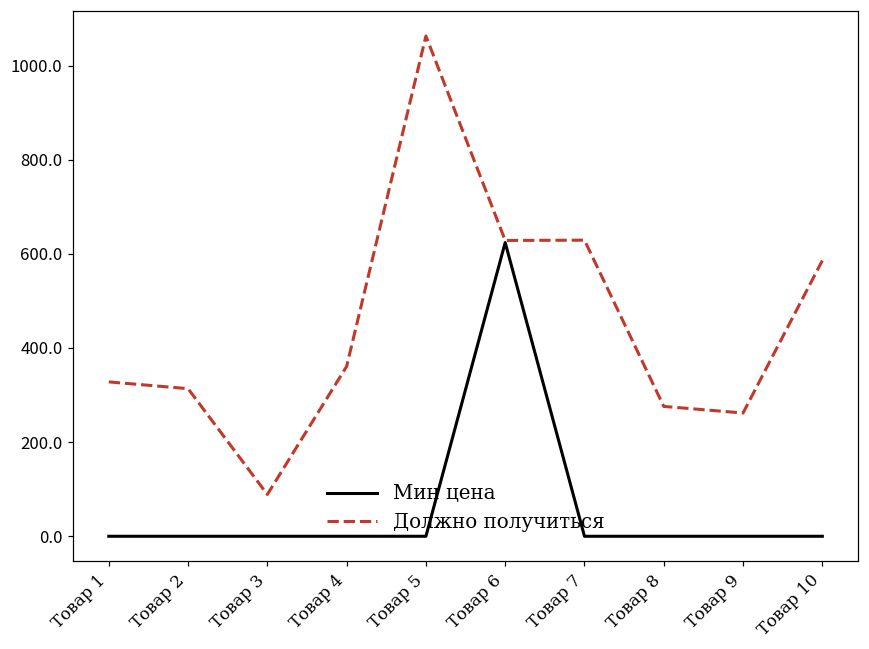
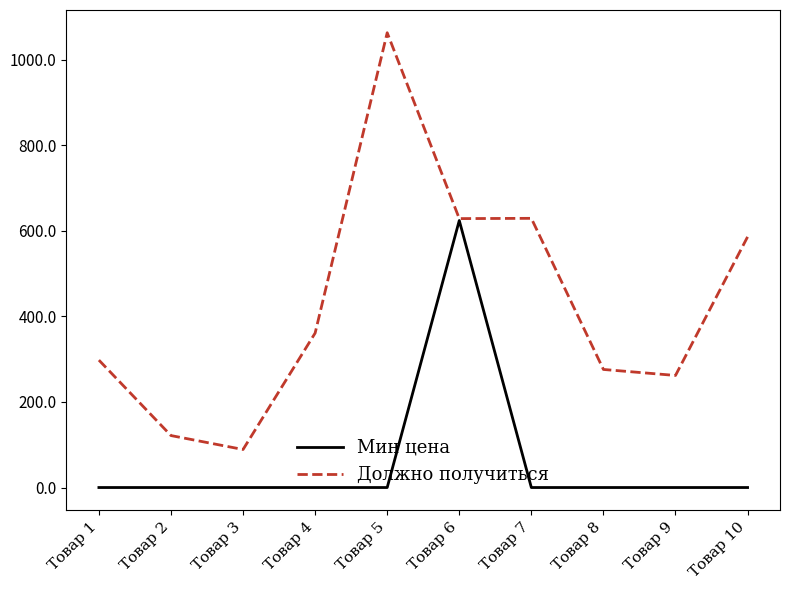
Должно получиться, Товар 1: 330 -> 300
Должно получиться, Товар 2: 310 -> 120
